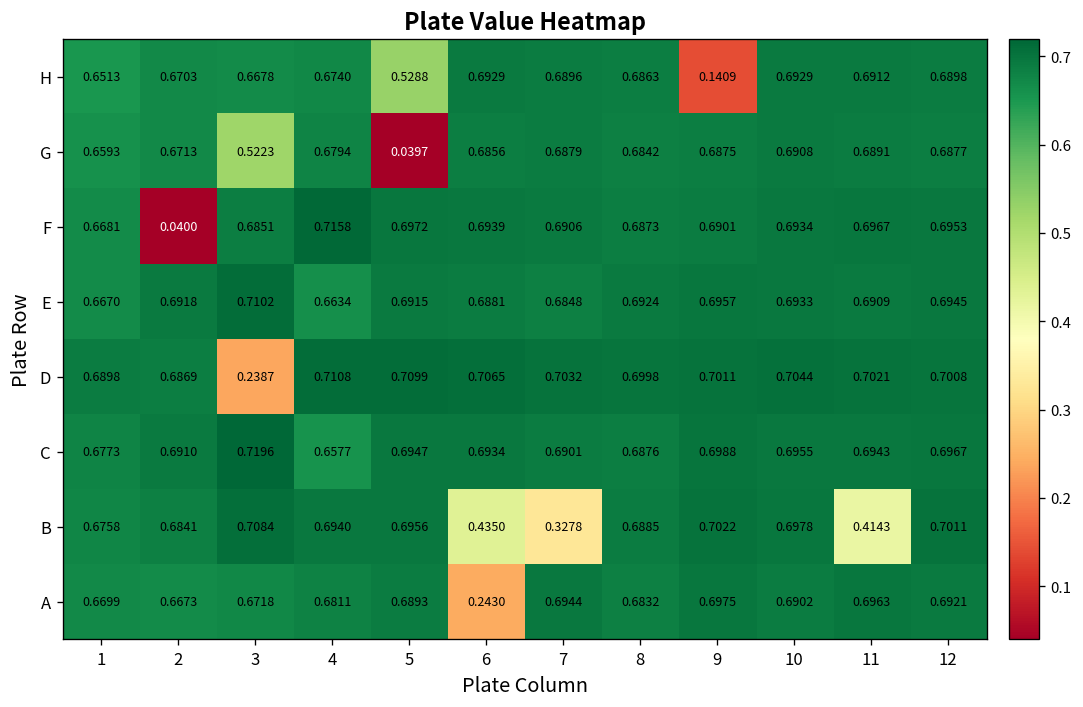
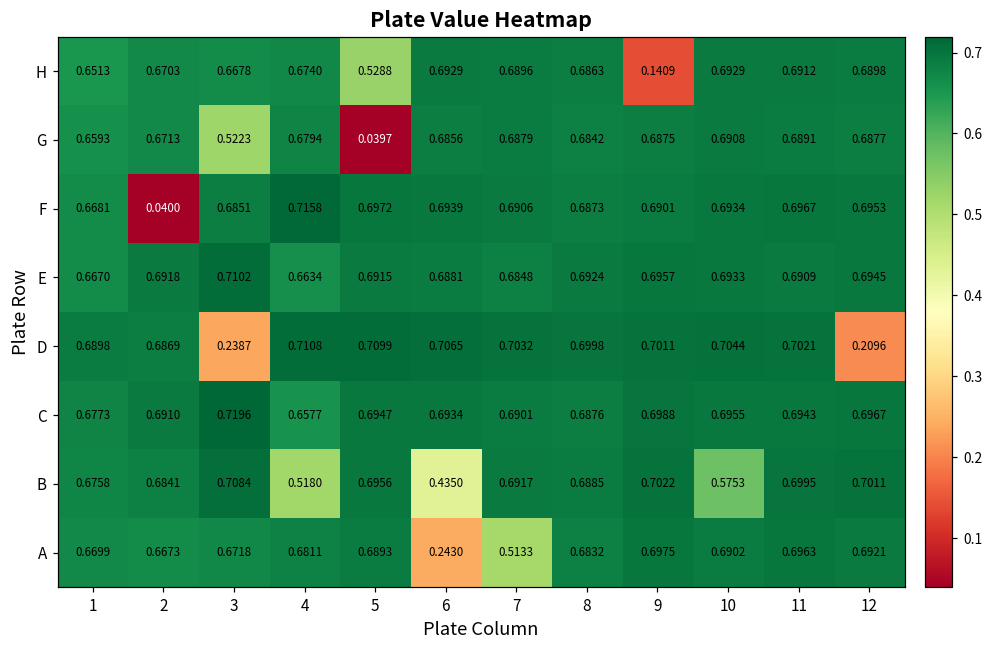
D, 12: 0.7008 -> 0.2096
B, 4: 0.6940 -> 0.5180
B, 7: 0.3278 -> 0.6917
B, 10: 0.6978 -> 0.5753
B, 11: 0.4143 -> 0.6995
A, 7: 0.6944 -> 0.5133
